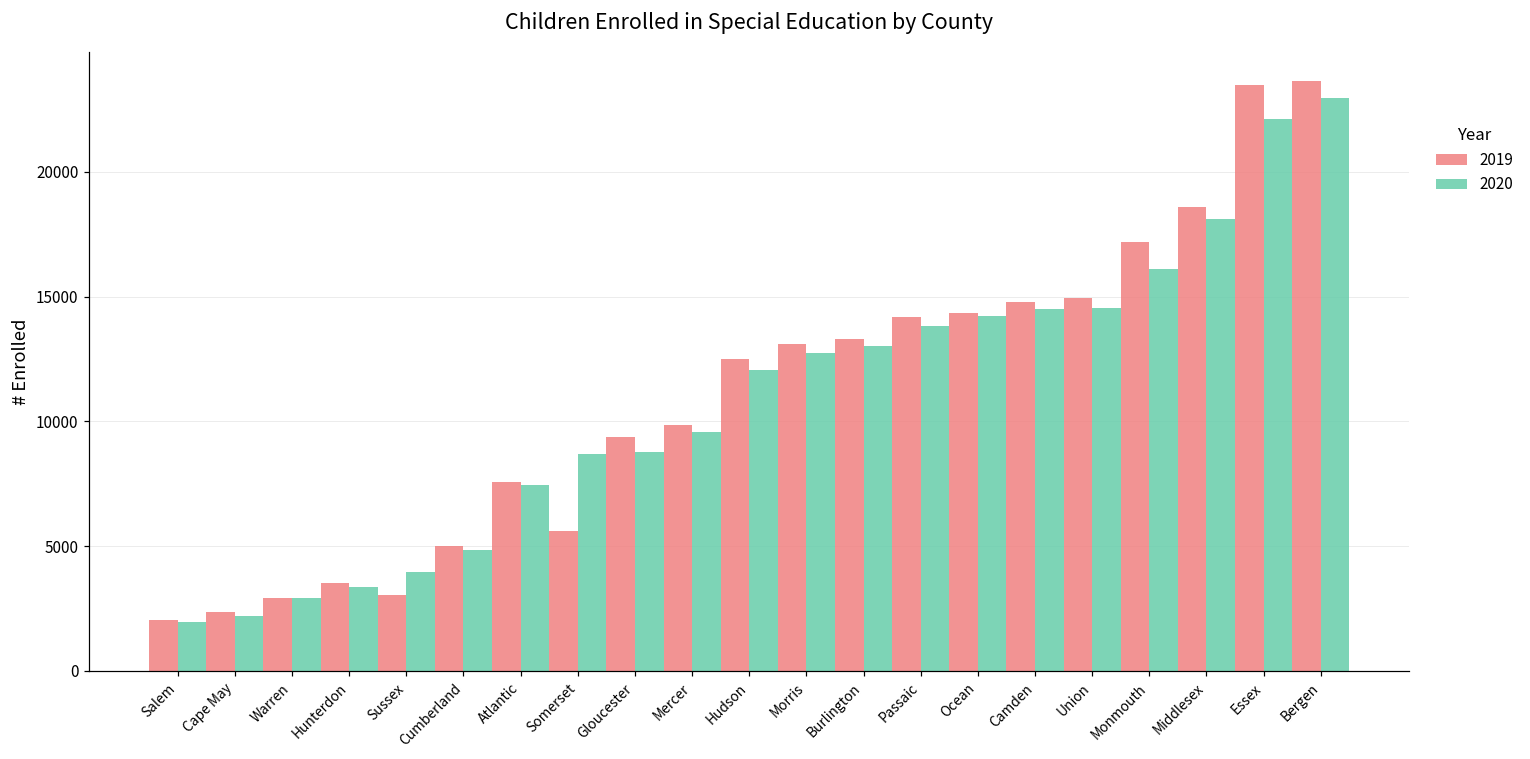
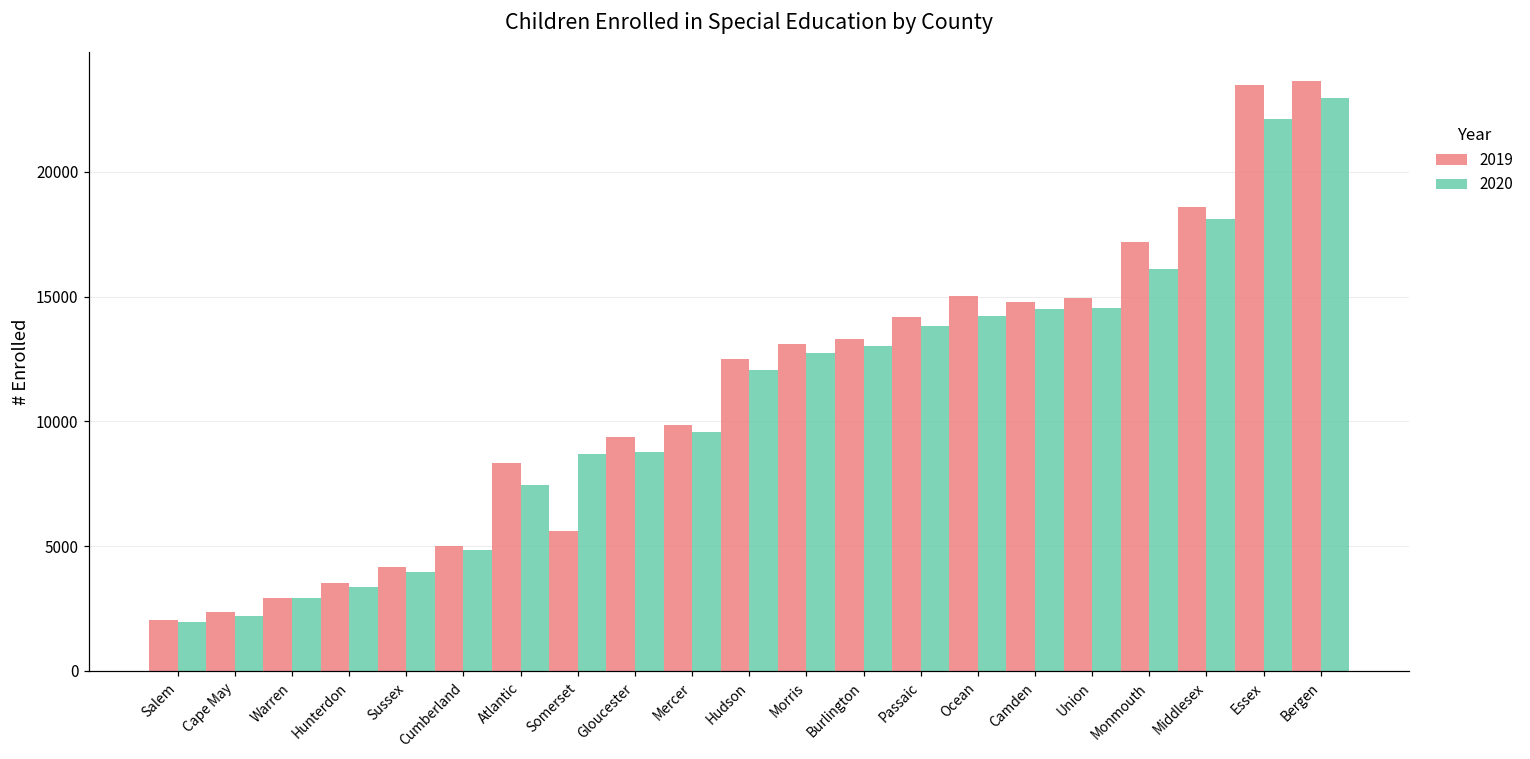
2019, Sussex: 3000 -> 4200
2019, Atlantic: 7600 -> 8300
2019, Ocean: 14400 -> 15000
